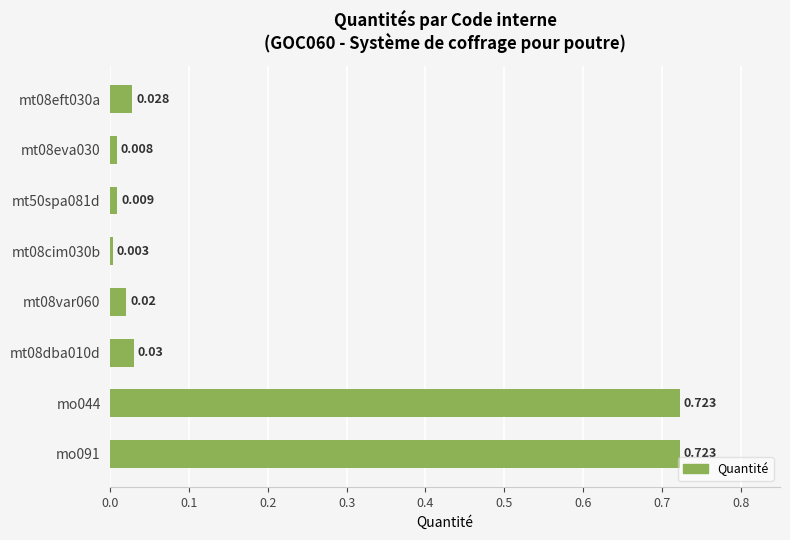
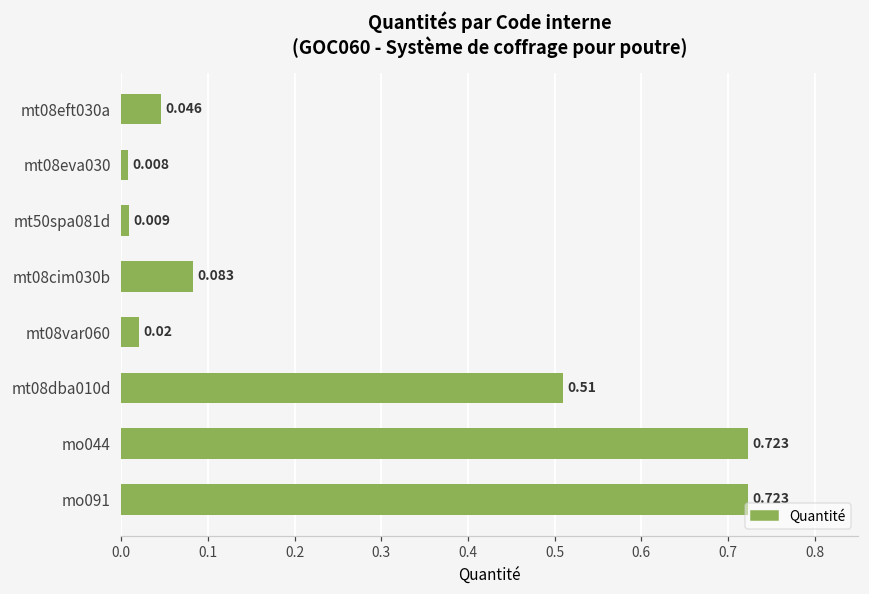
mt08eft030a: 0.028 -> 0.046
mt08cim030b: 0.003 -> 0.083
mt08dba010d: 0.03 -> 0.51
